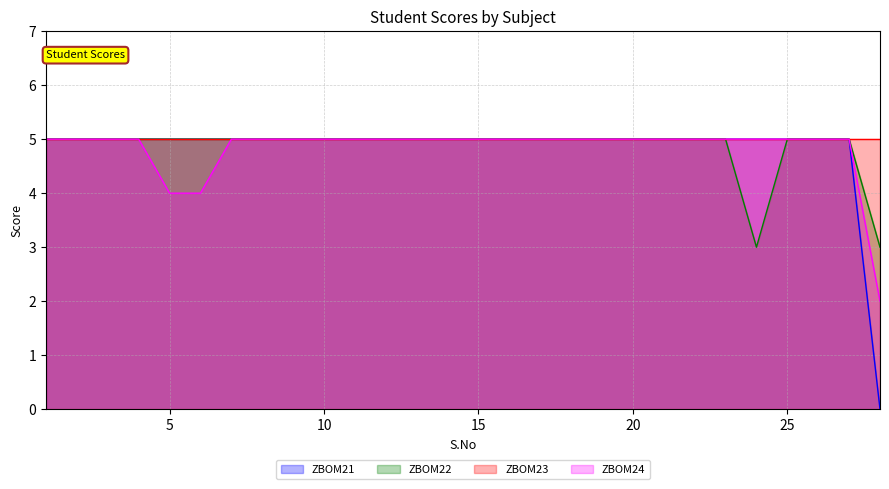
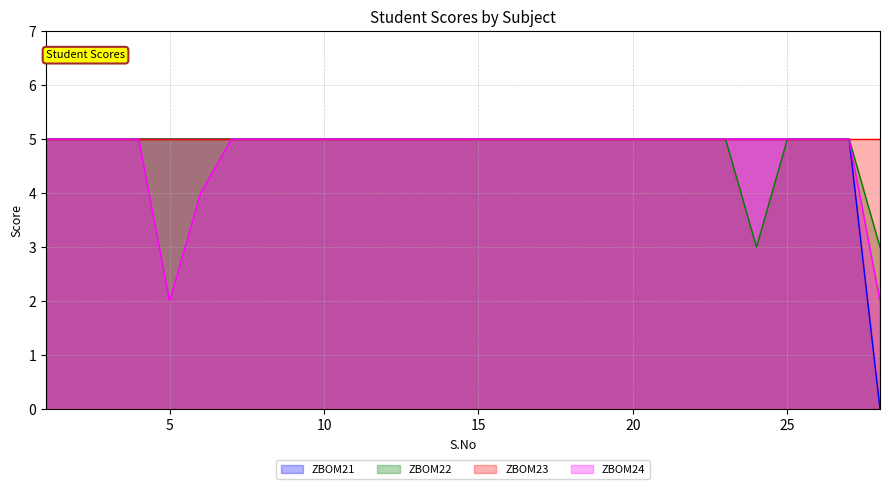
ZBOM24, 5: 4 -> 2
